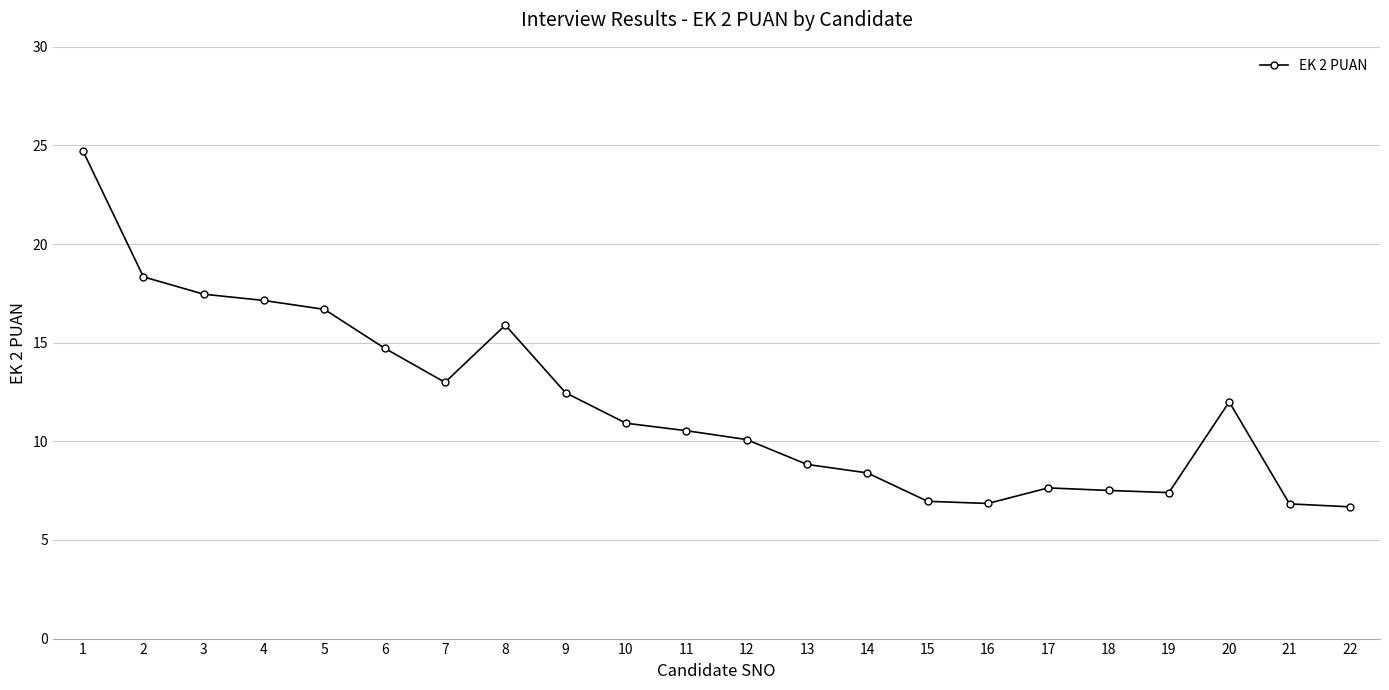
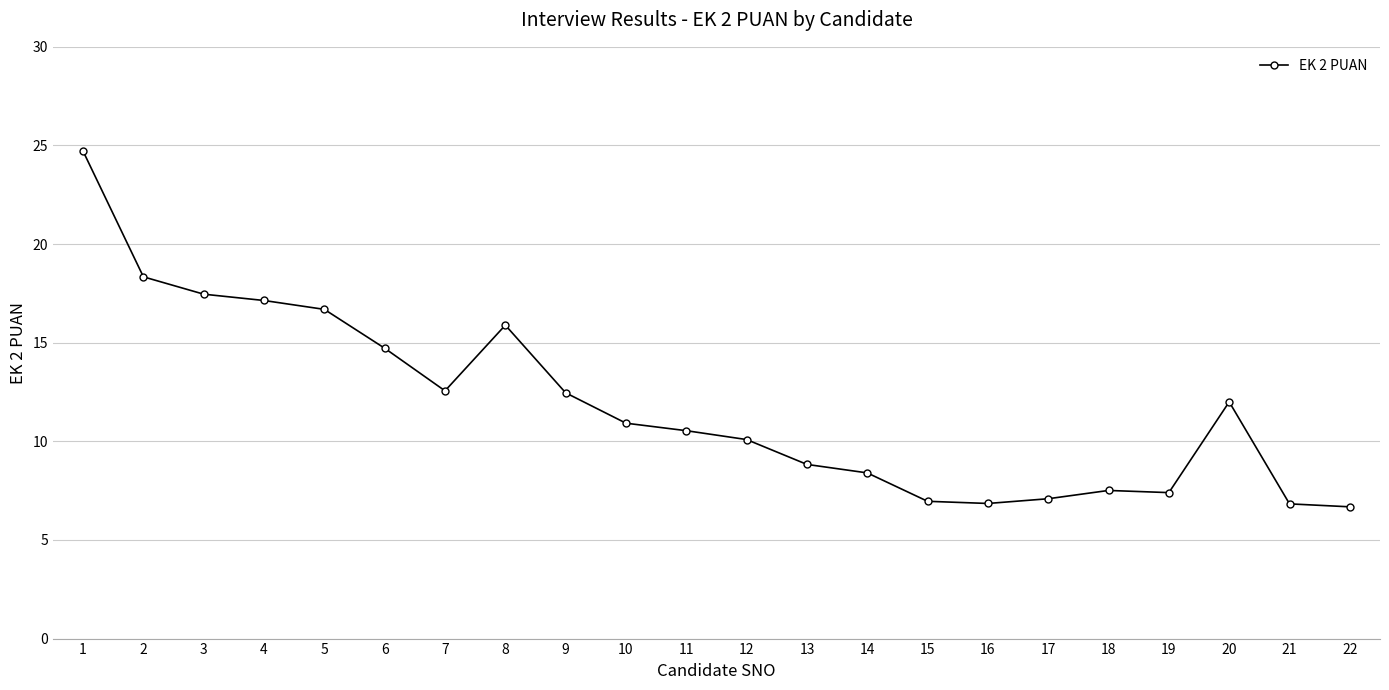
7: 13.0 -> 12.6
17: 7.6 -> 7.1
